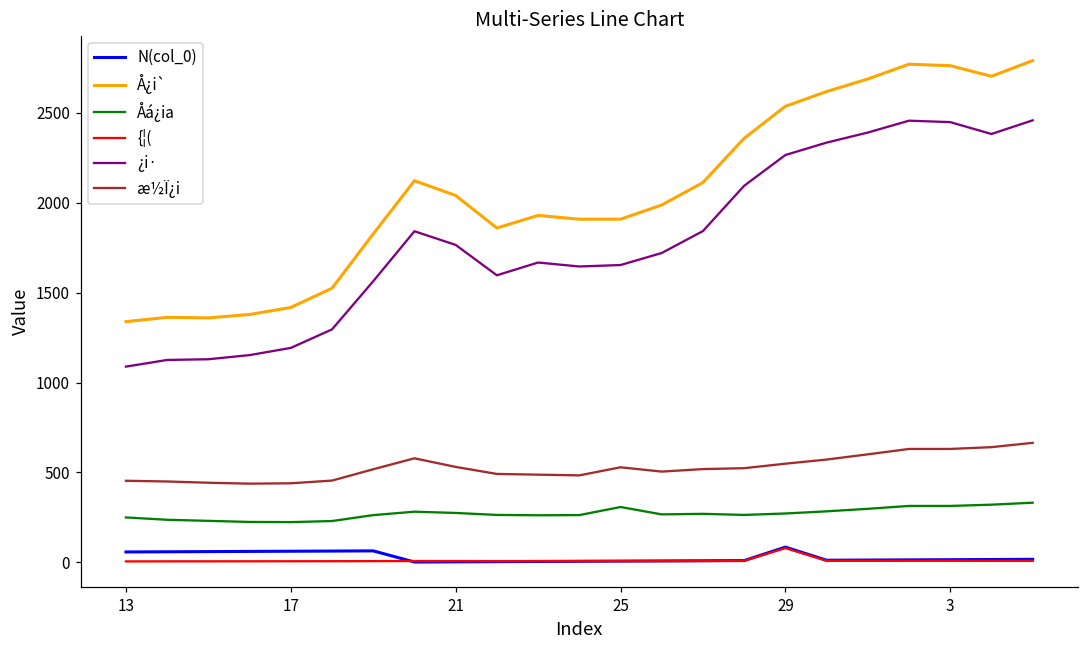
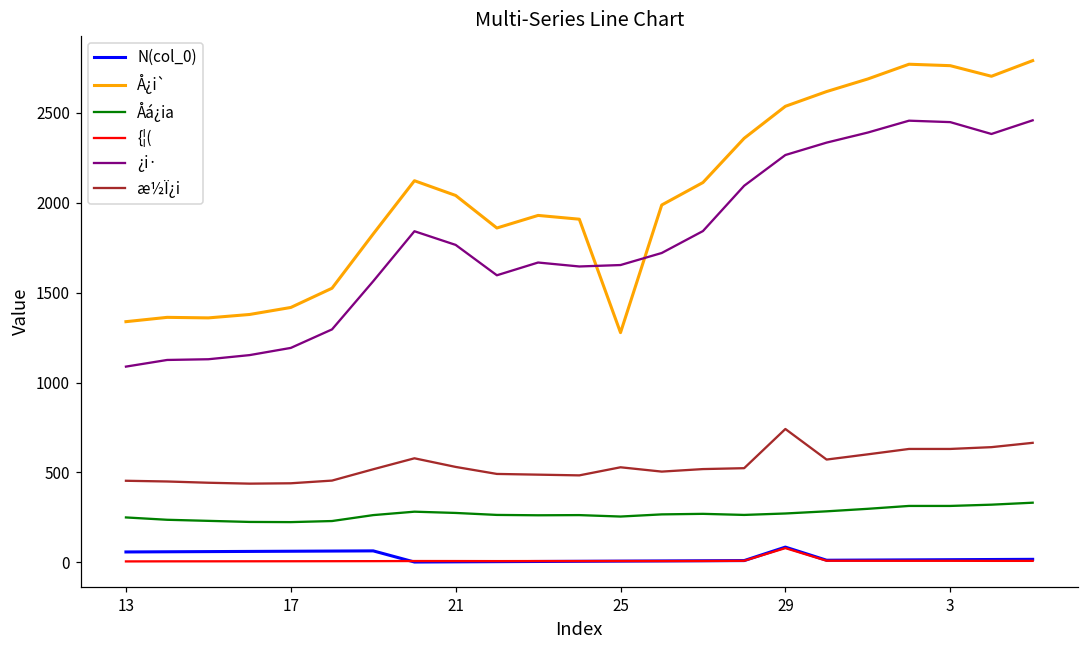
Å¿i`, 25: 1910 -> 1280
Åá¿ia, 25: 310 -> 260
æ½Ï¿i, 29: 550 -> 740
